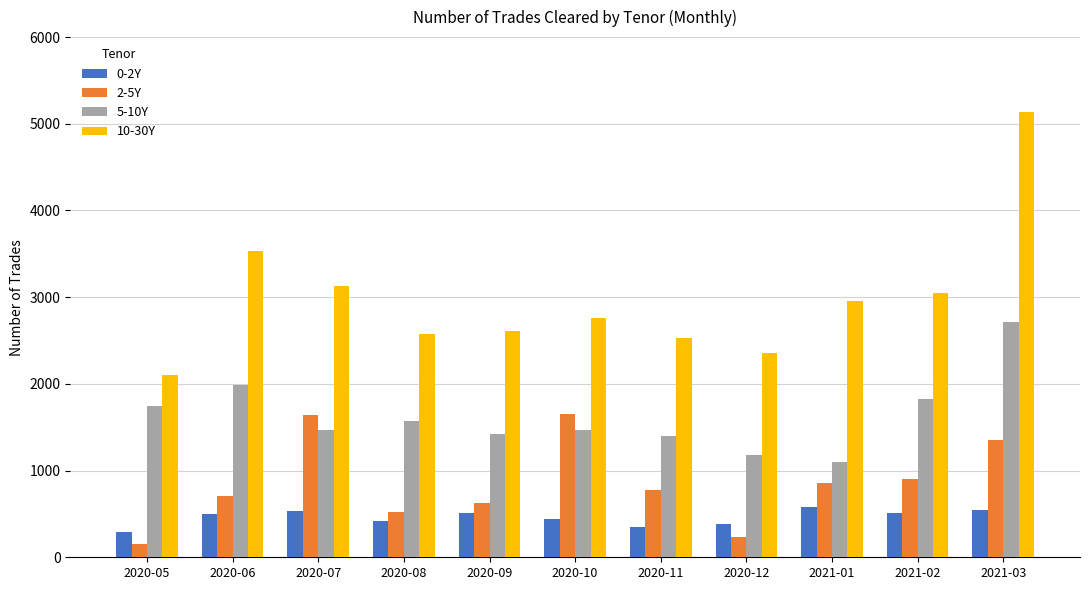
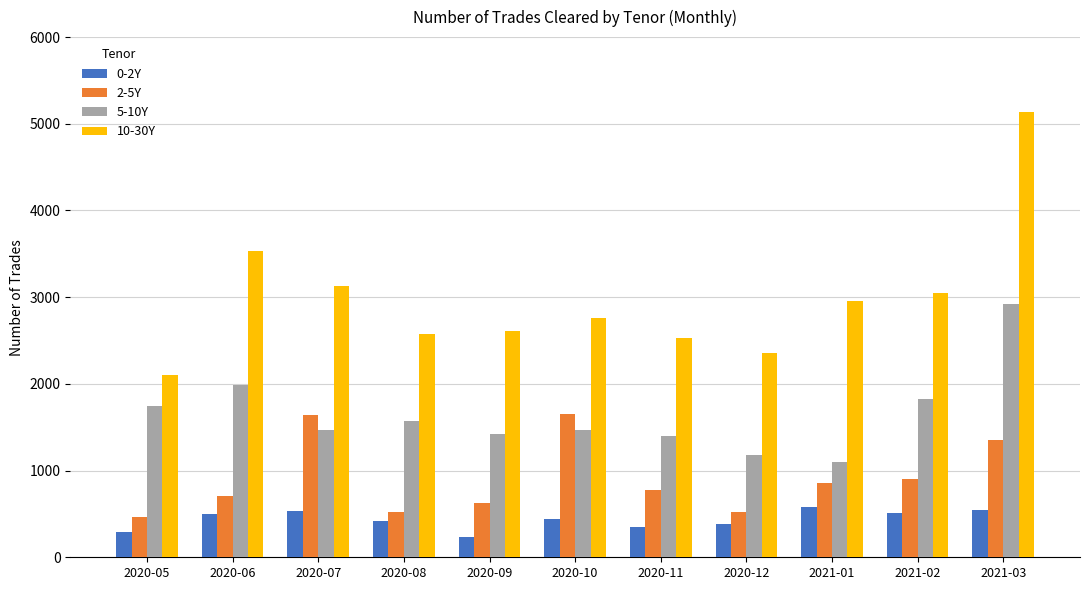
2-5Y, 2020-05: 200 -> 500
0-2Y, 2020-09: 500 -> 200
2-5Y, 2020-12: 200 -> 500
5-10Y, 2021-03: 2700 -> 2900
